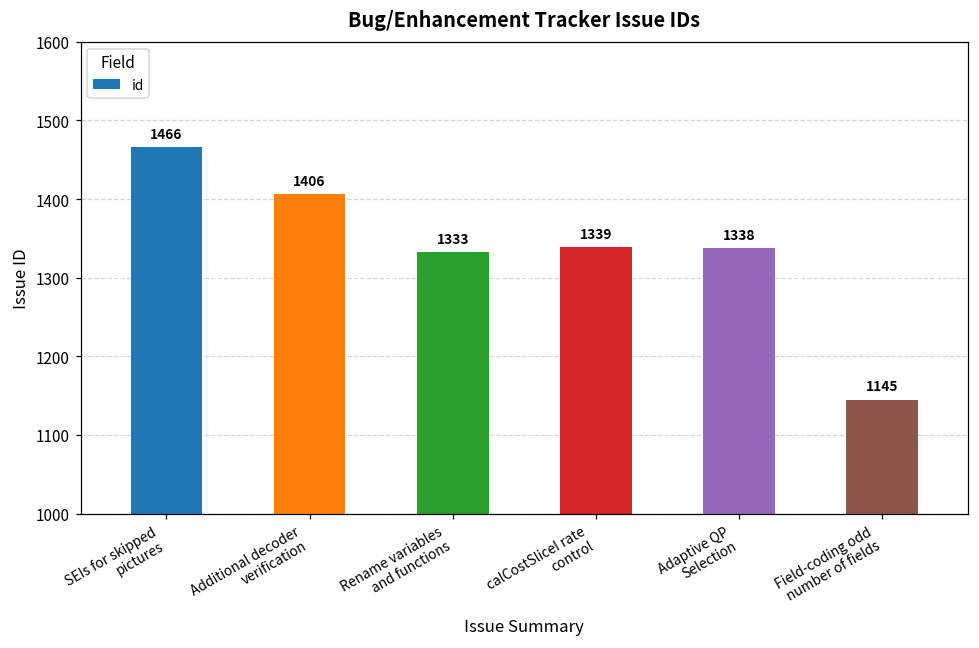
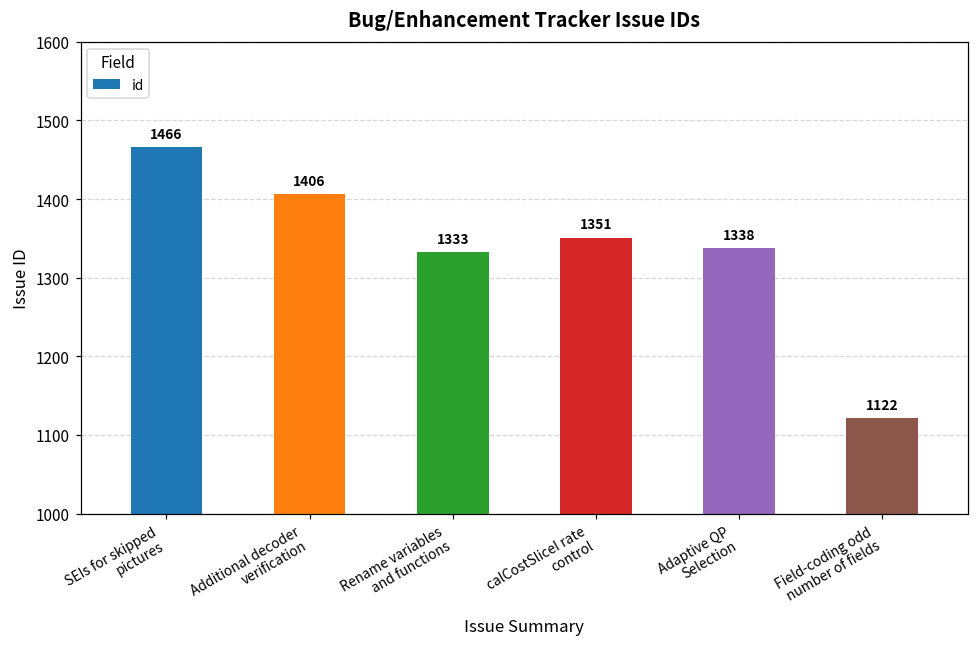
calCostSliceI rate control: 1339 -> 1351
Field-coding odd number of fields: 1145 -> 1122
